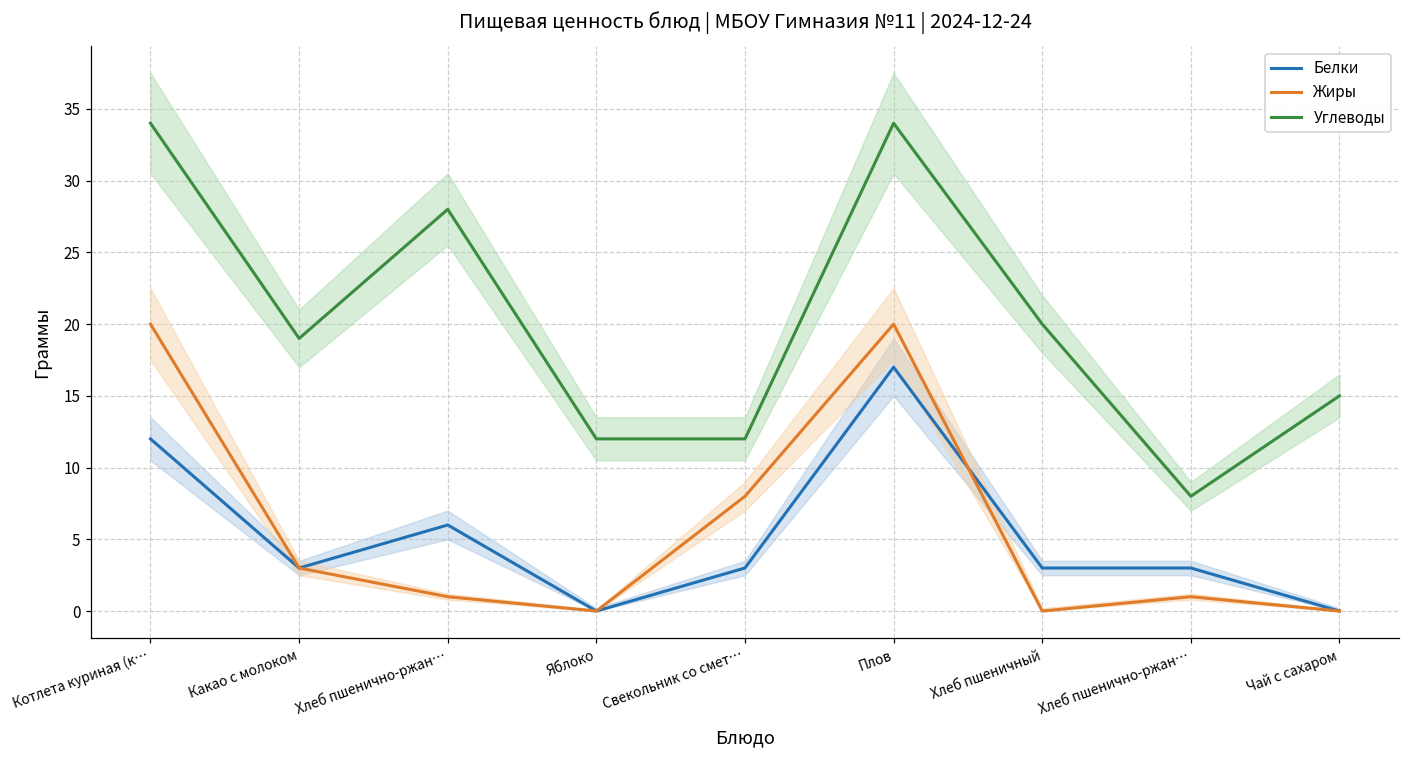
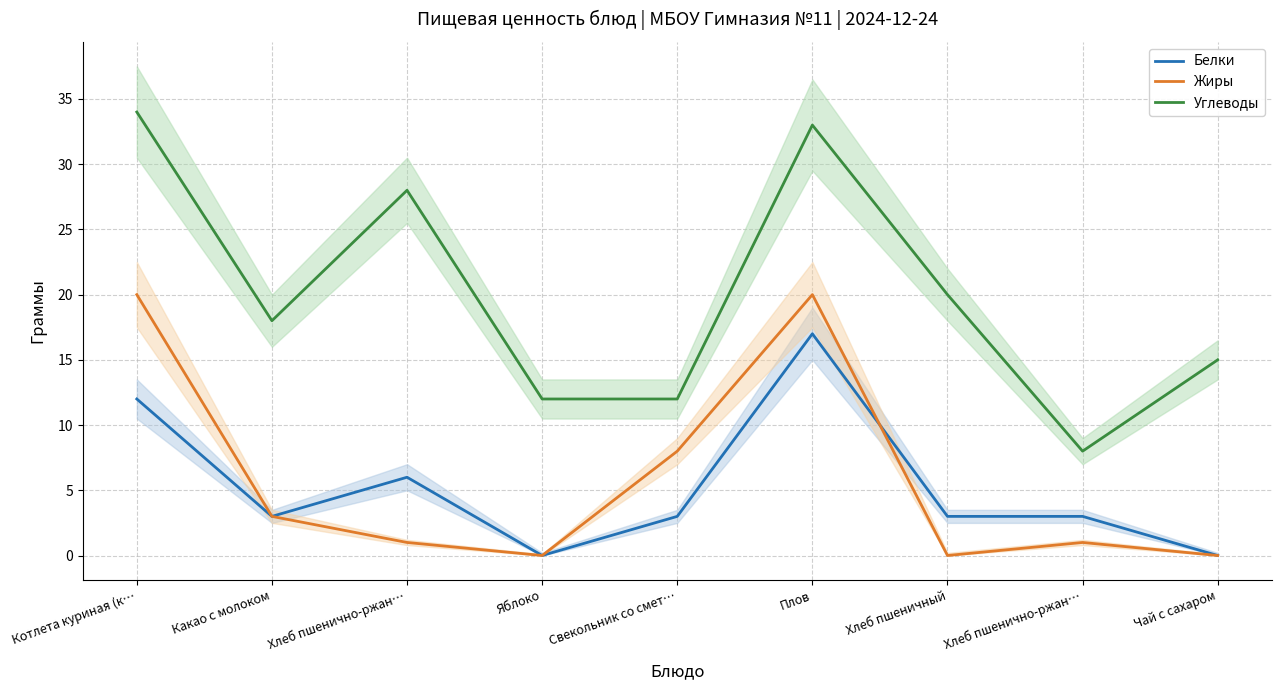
Углеводы, Какао с молоком: 19 -> 18
Углеводы, Плов: 34 -> 33
